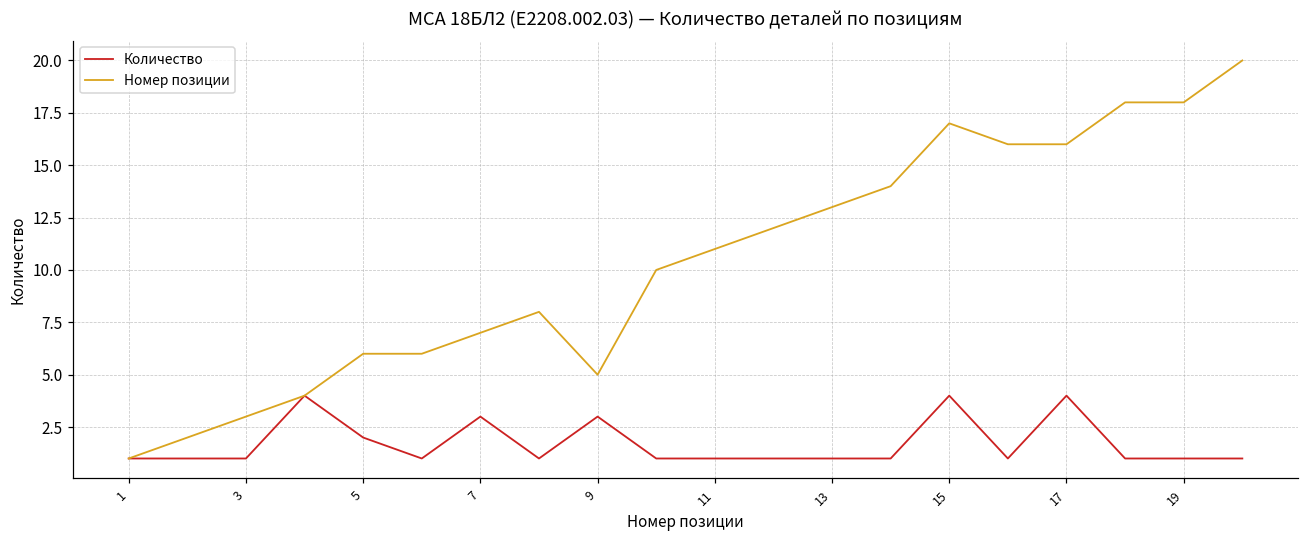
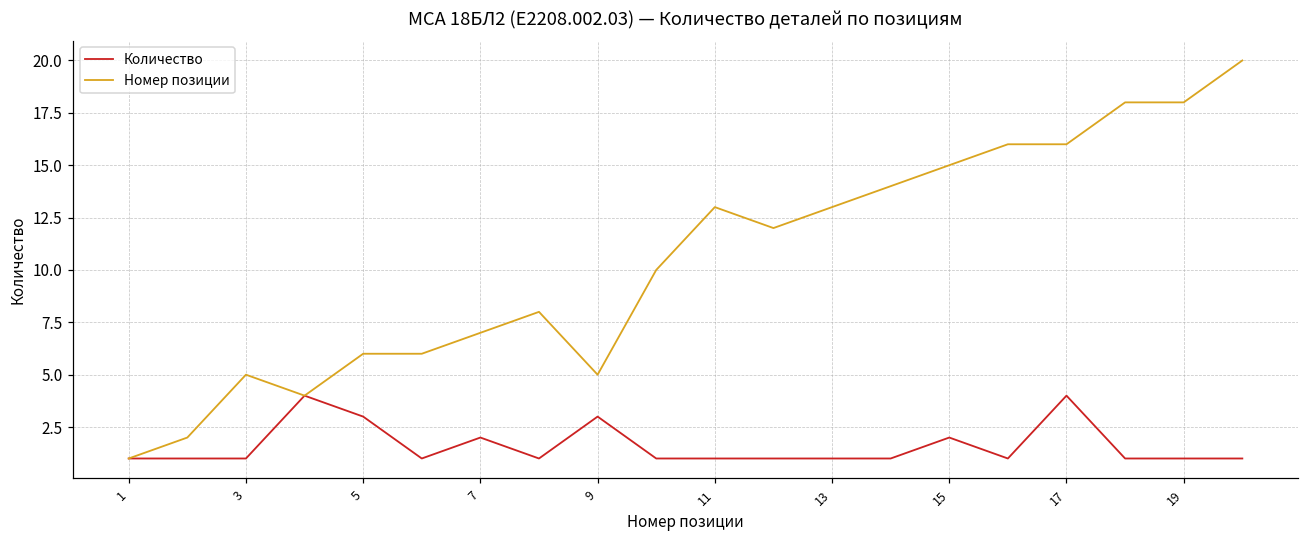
Номер позиции, 3: 3 -> 5
Количество, 5: 2 -> 3
Количество, 7: 3 -> 2
Номер позиции, 11: 11 -> 13
Количество, 15: 4 -> 2
Номер позиции, 15: 17 -> 15
